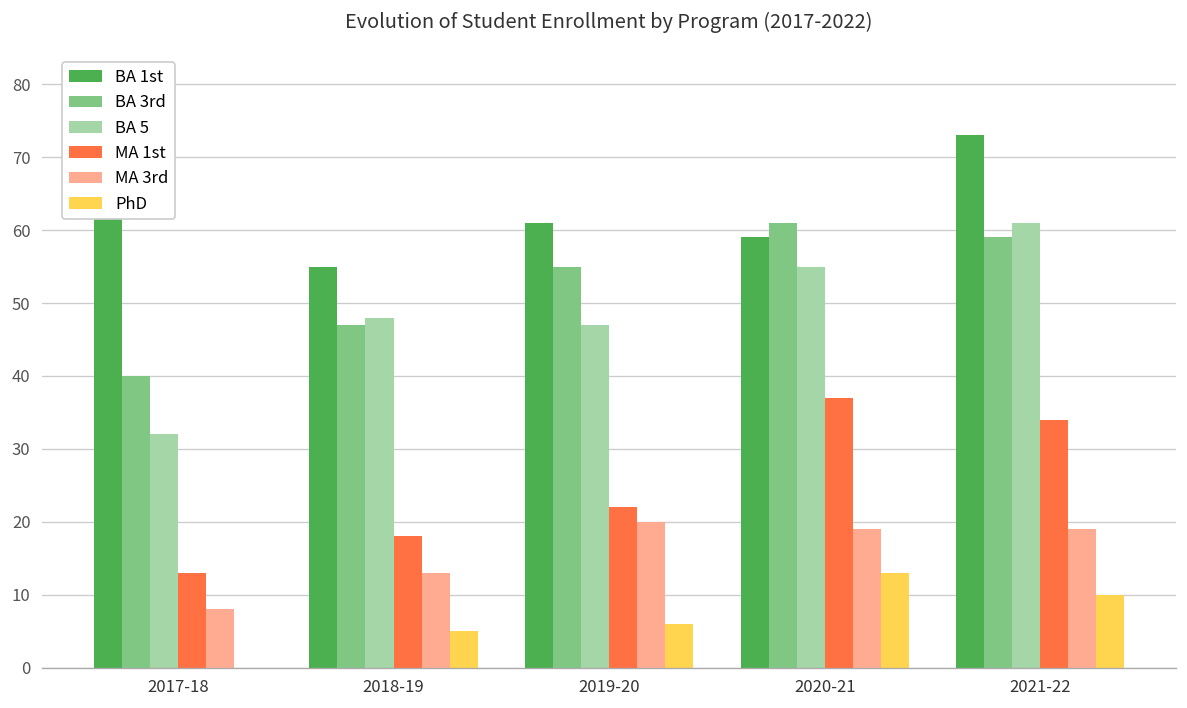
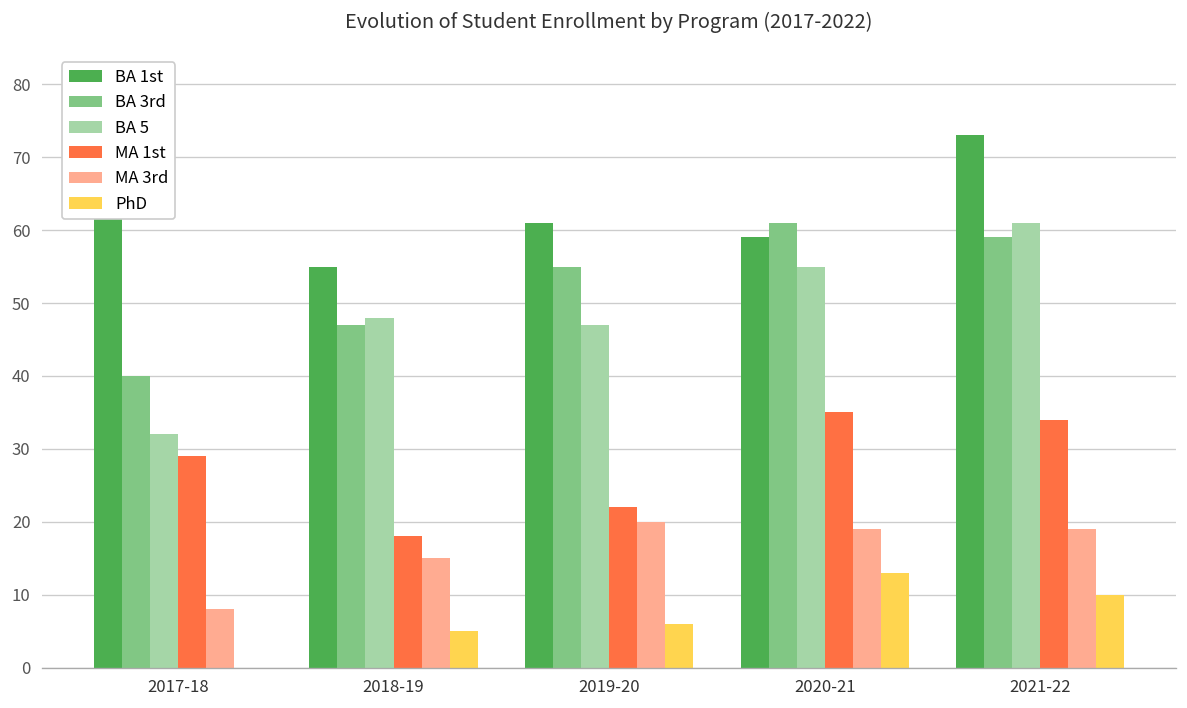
MA 1st, 2017-18: 13 -> 29
MA 3rd, 2018-19: 13 -> 15
MA 1st, 2020-21: 37 -> 35
